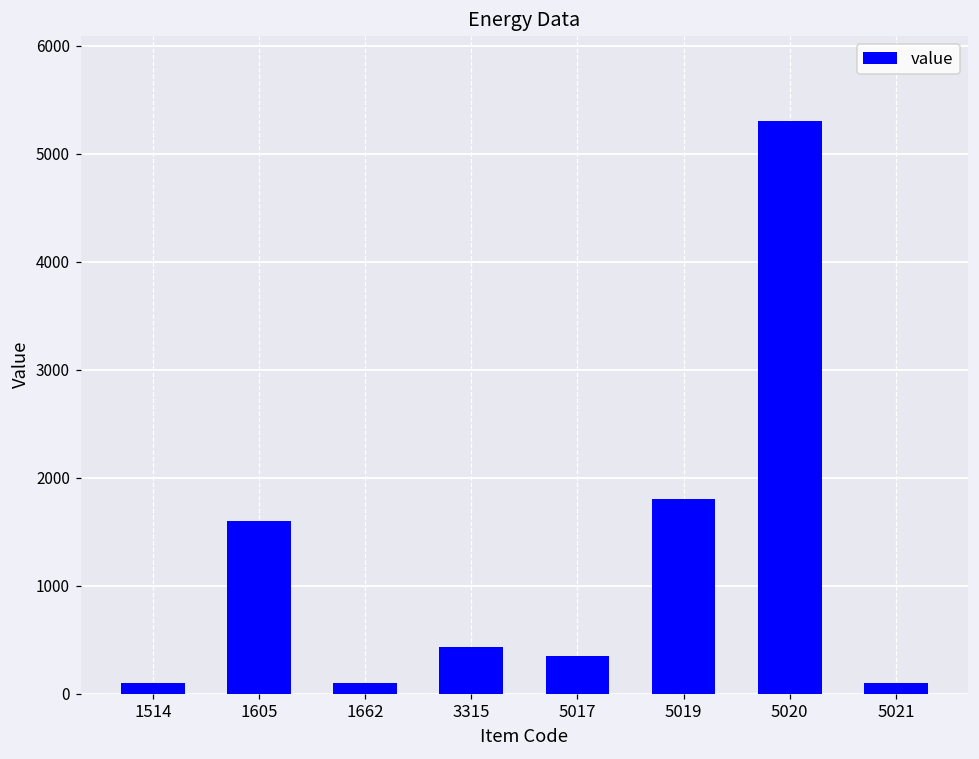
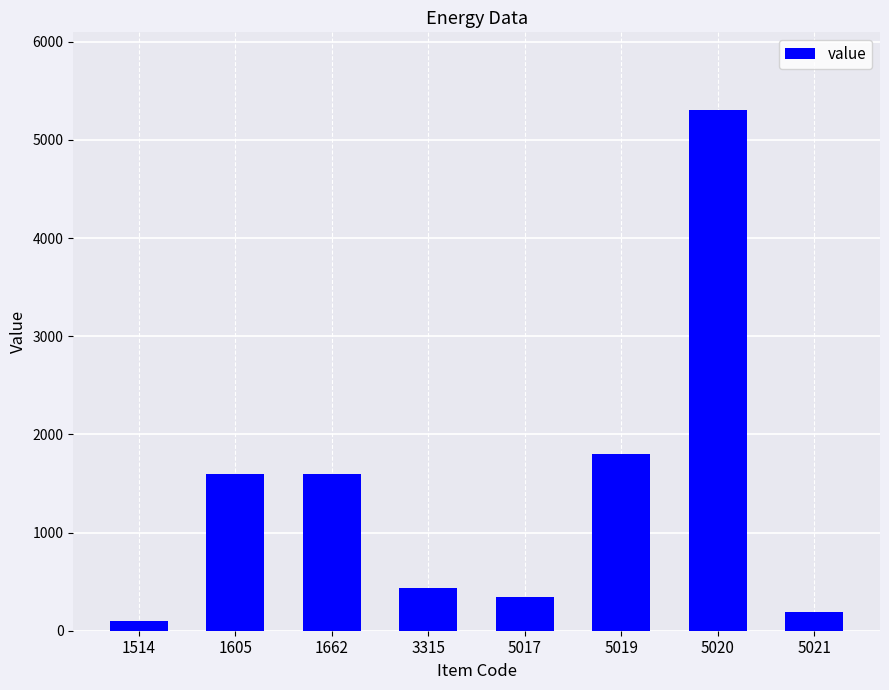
1662: 100 -> 1600
5021: 100 -> 200
